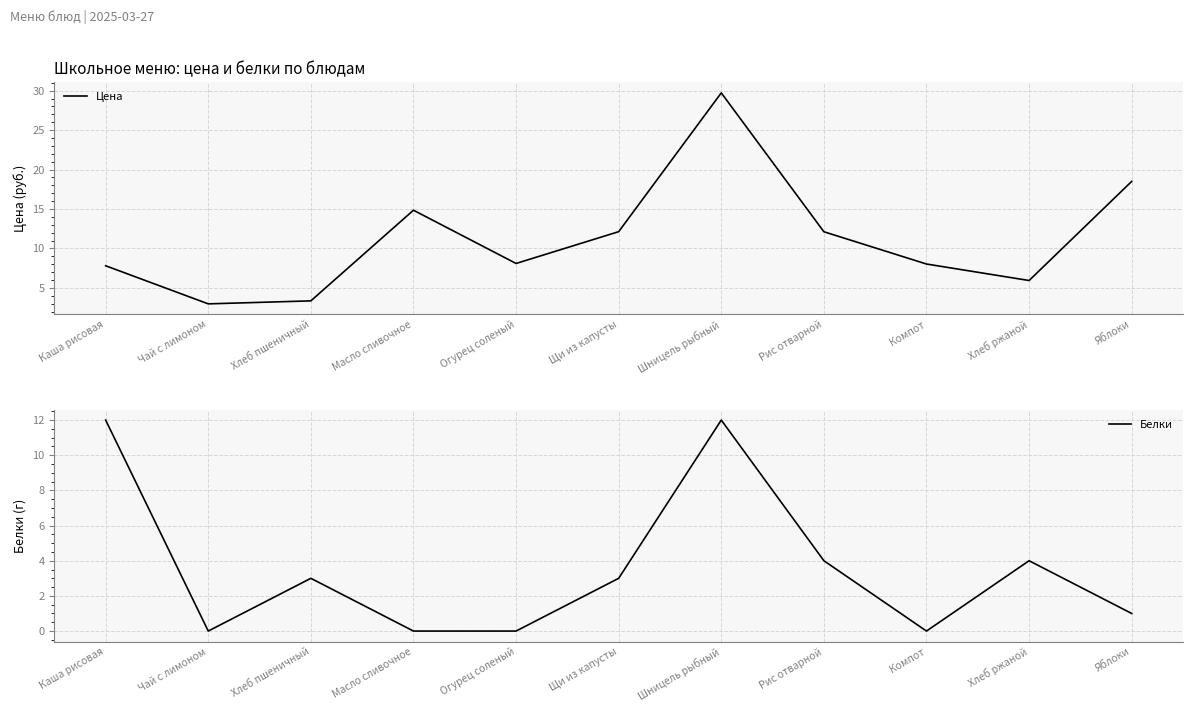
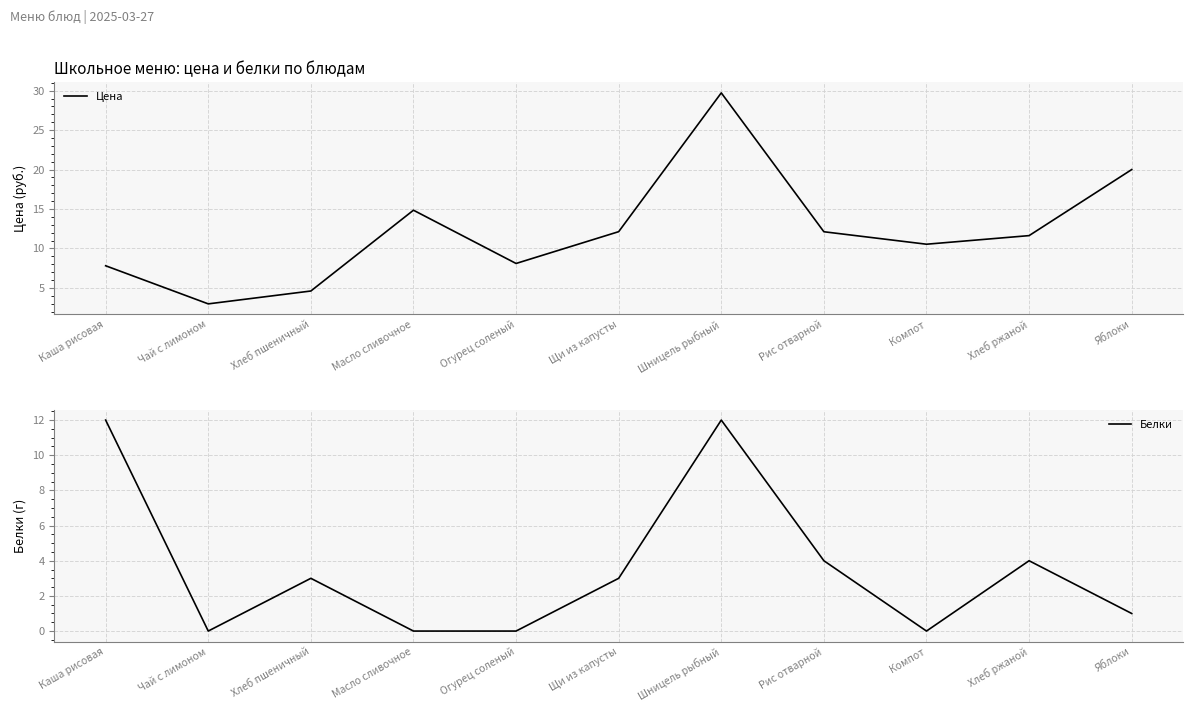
Школьное меню: цена и белки по блюдам, Хлеб пшеничный: 3 -> 5
Школьное меню: цена и белки по блюдам, Компот: 8 -> 11
Школьное меню: цена и белки по блюдам, Хлеб ржаной: 6 -> 12
Школьное меню: цена и белки по блюдам, Яблоки: 19 -> 20
